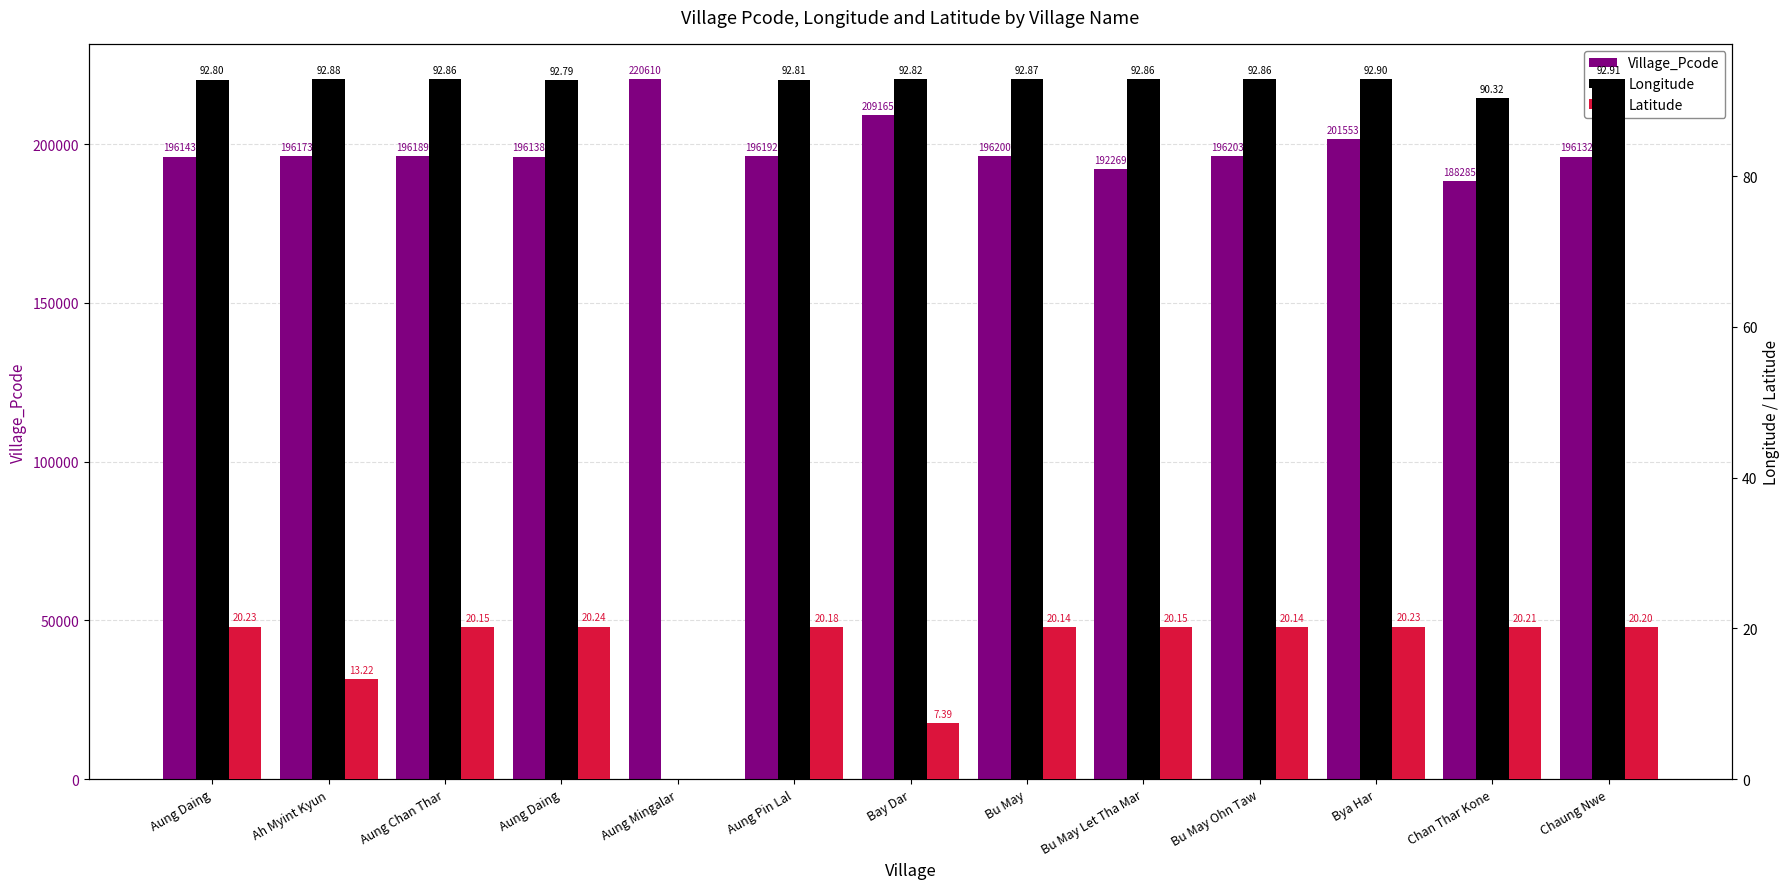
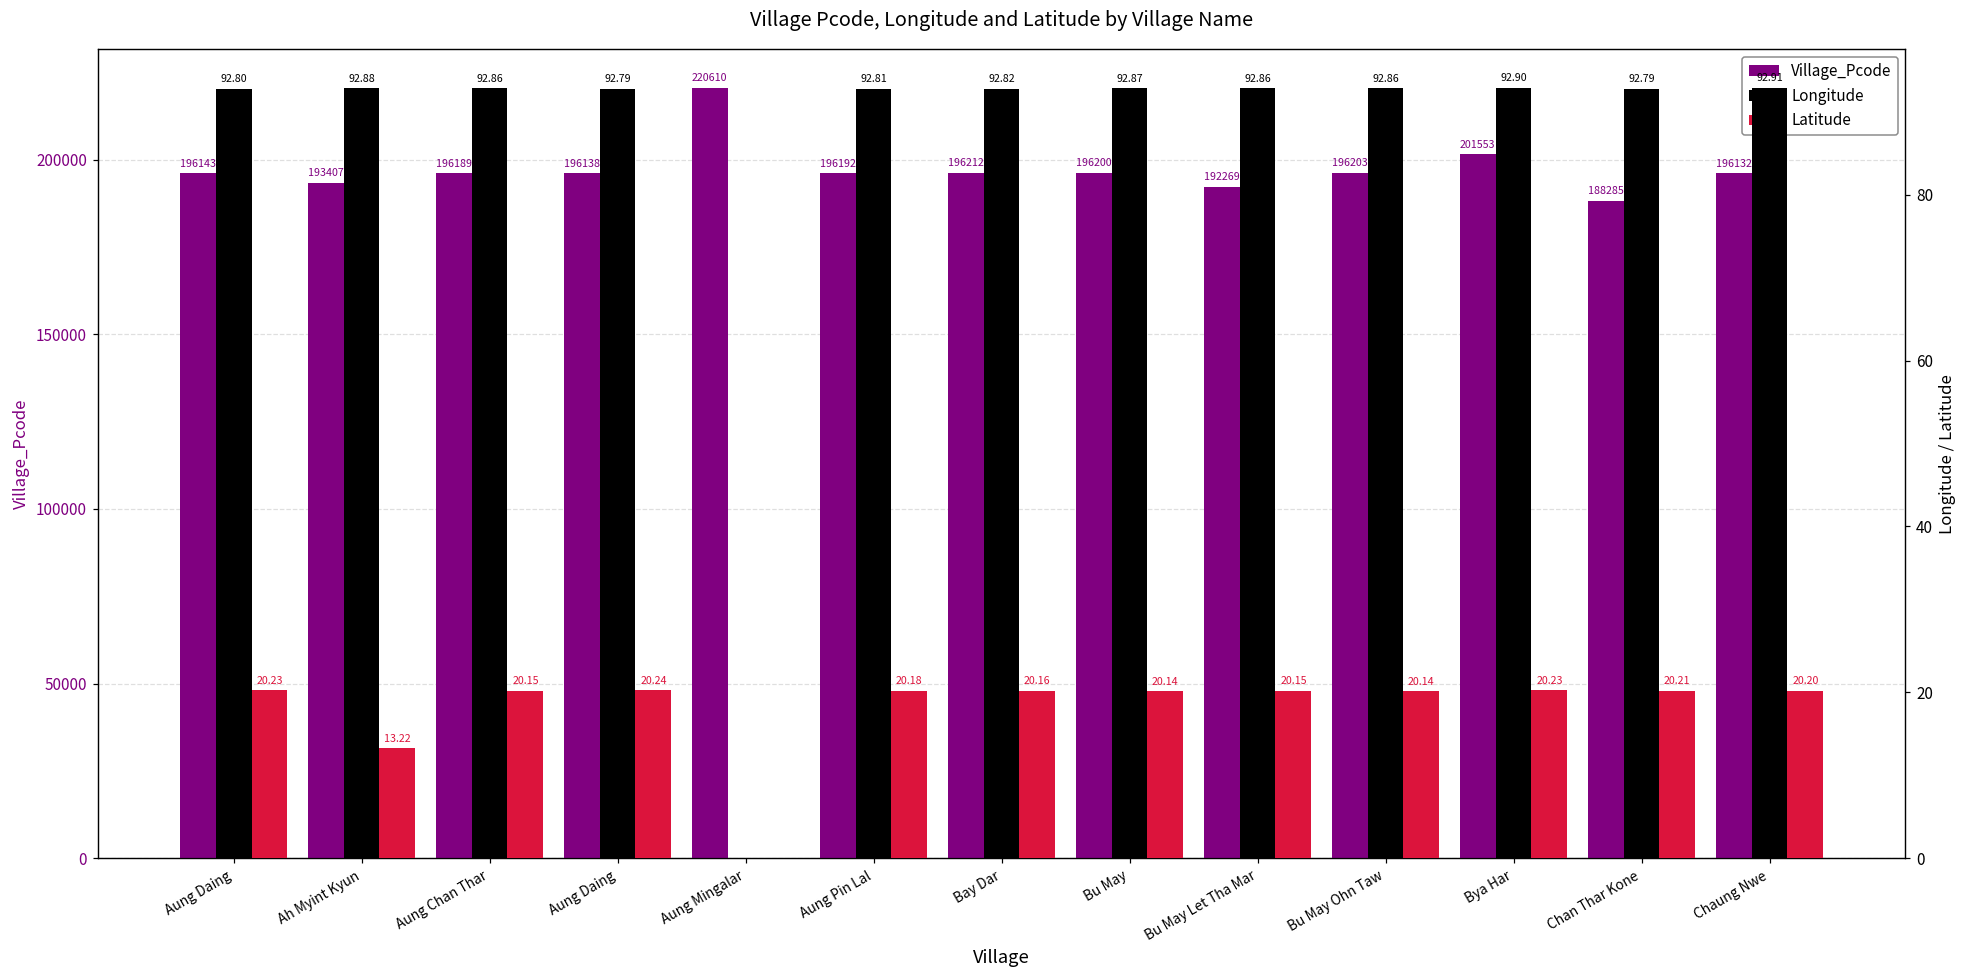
Village_Pcode, Ah Myint Kyun: 196173 -> 193407
Village_Pcode, Bay Dar: 209165 -> 196212
Latitude, Bay Dar: 7.39 -> 20.16
Longitude, Chan Thar Kone: 90.32 -> 92.79
